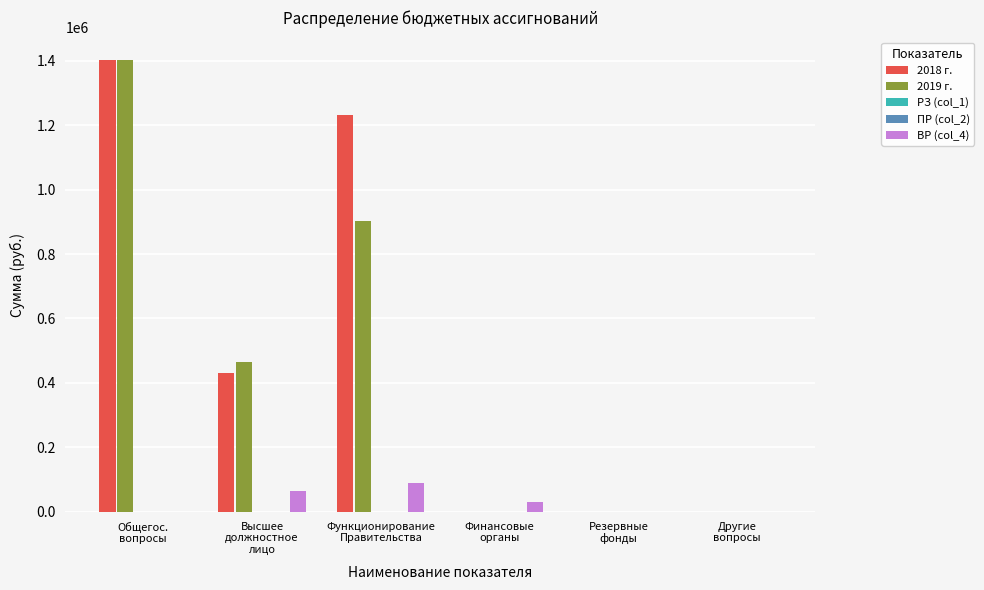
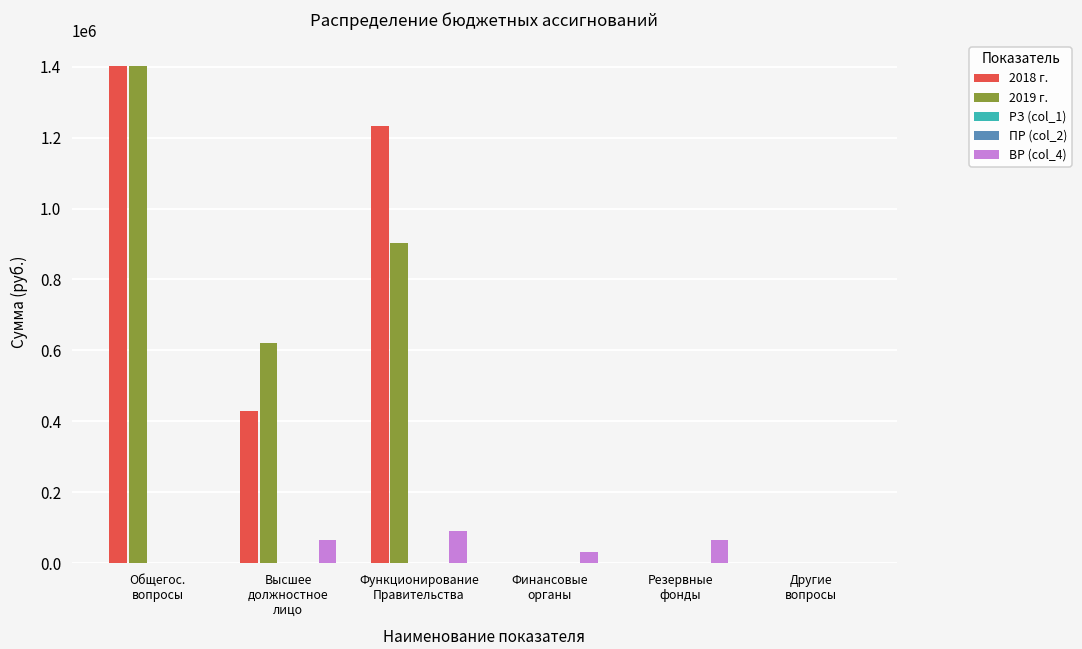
2019 г., Высшее должностное лицо: 460000 -> 620000
ВР (col_4), Резервные фонды: 0 -> 60000
